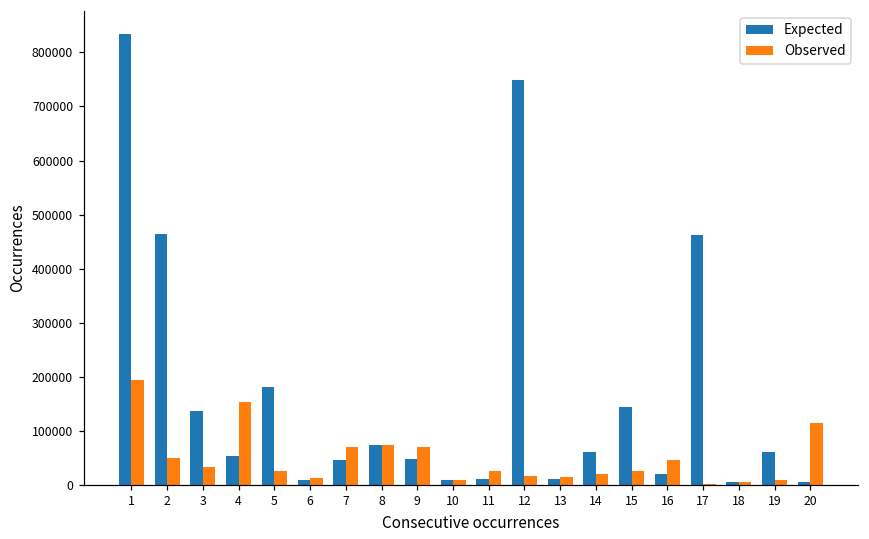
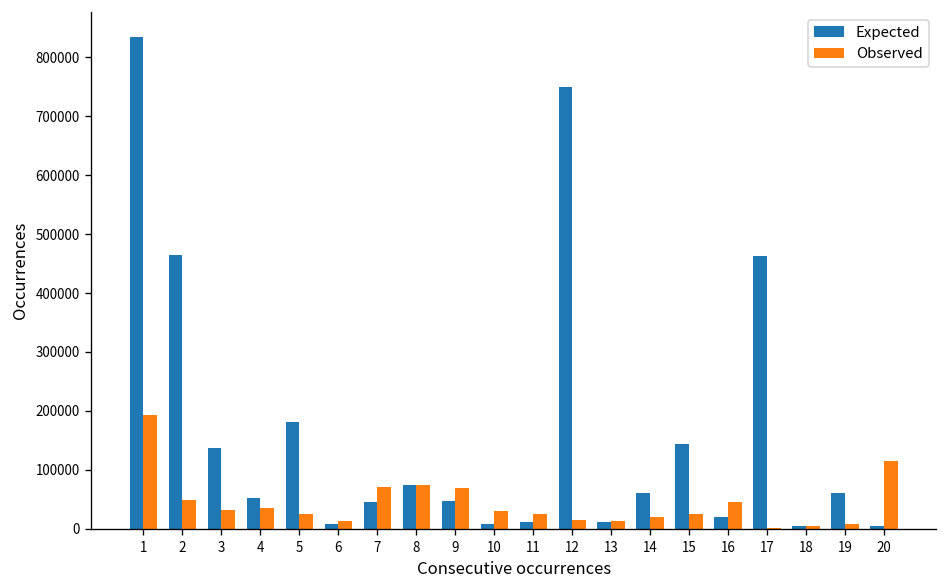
Observed, 4: 150000 -> 40000
Observed, 10: 10000 -> 30000
